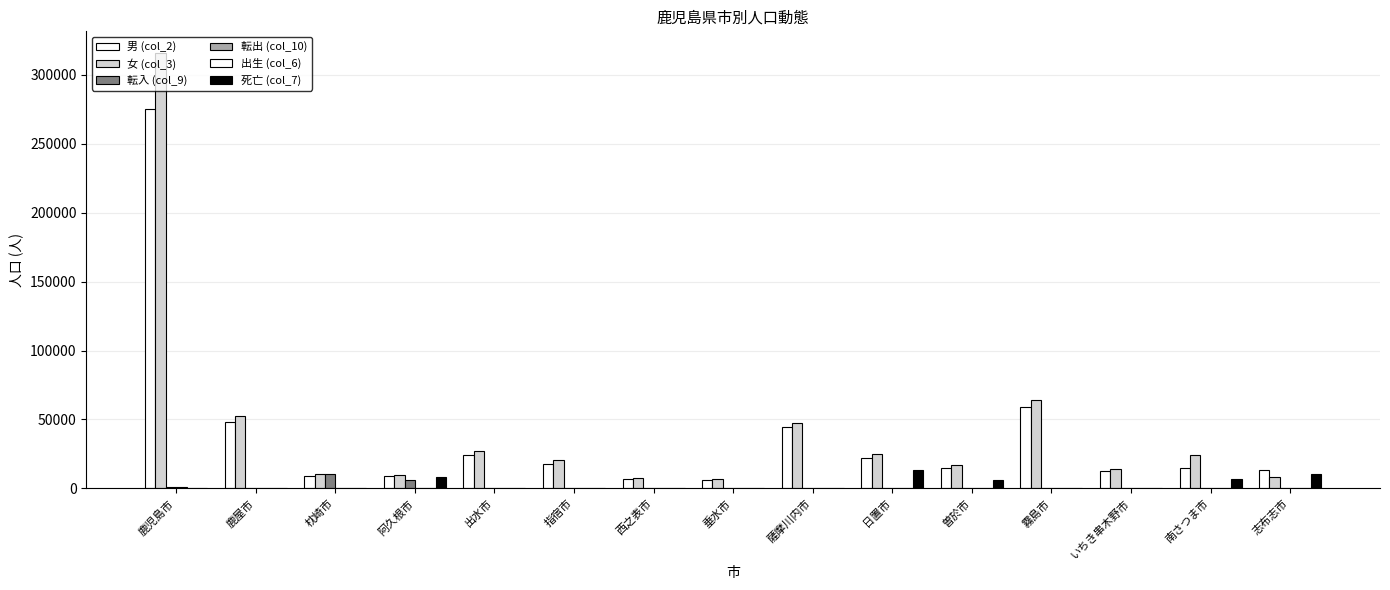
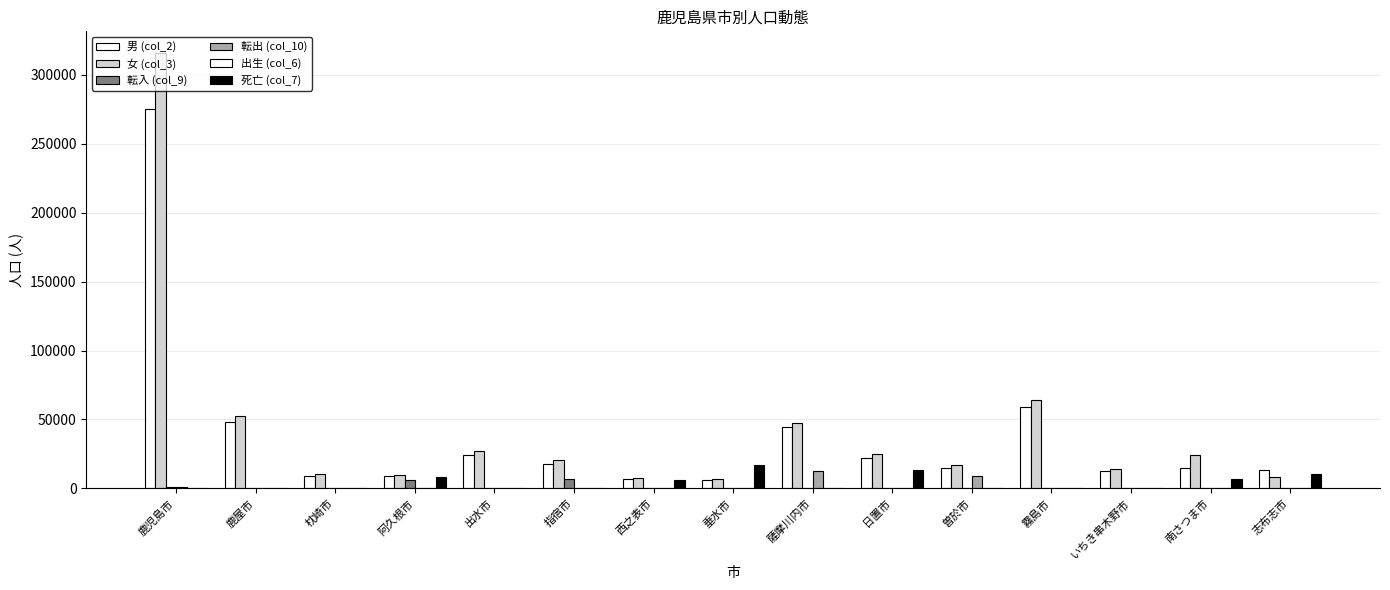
転入 (col_9), 枕崎市: 11000 -> 0
転入 (col_9), 指宿市: 0 -> 7000
死亡 (col_7), 西之表市: 0 -> 6000
死亡 (col_7), 垂水市: 0 -> 17000
転出 (col_10), 薩摩川内市: 0 -> 13000
転出 (col_10), 曽於市: 0 -> 9000
死亡 (col_7), 曽於市: 6000 -> 0
